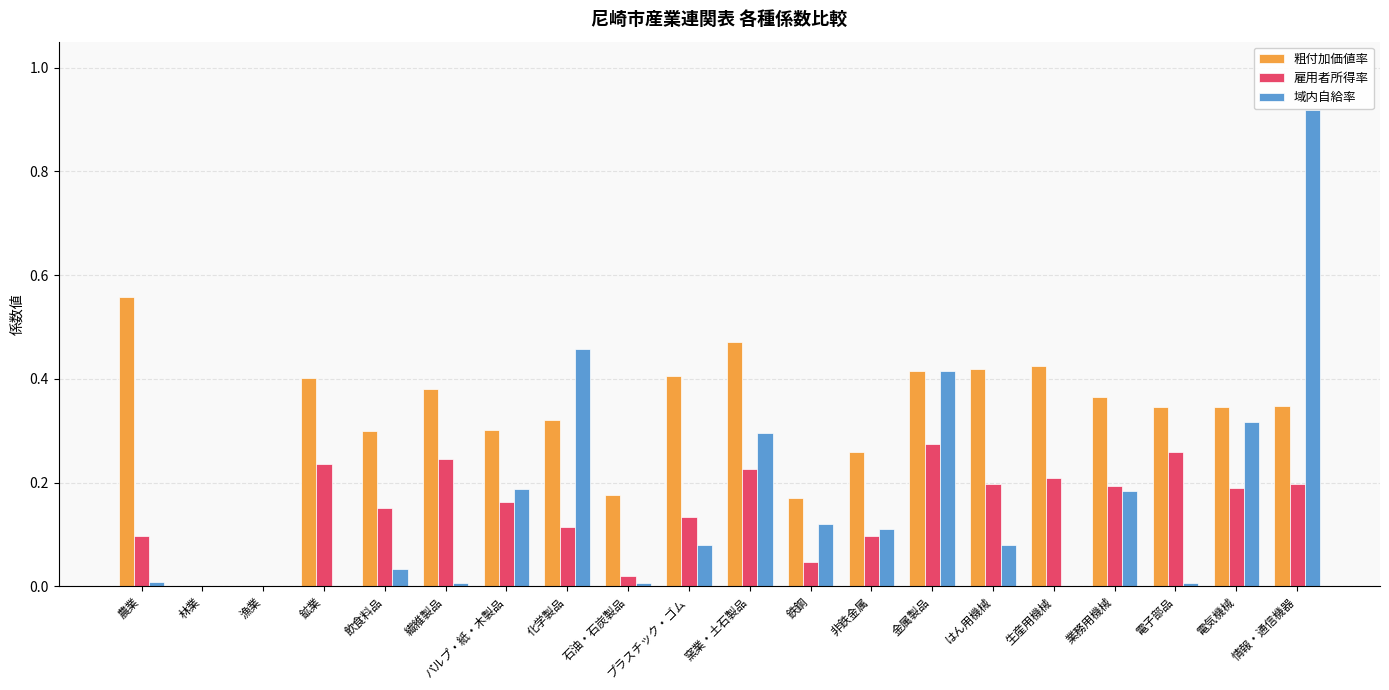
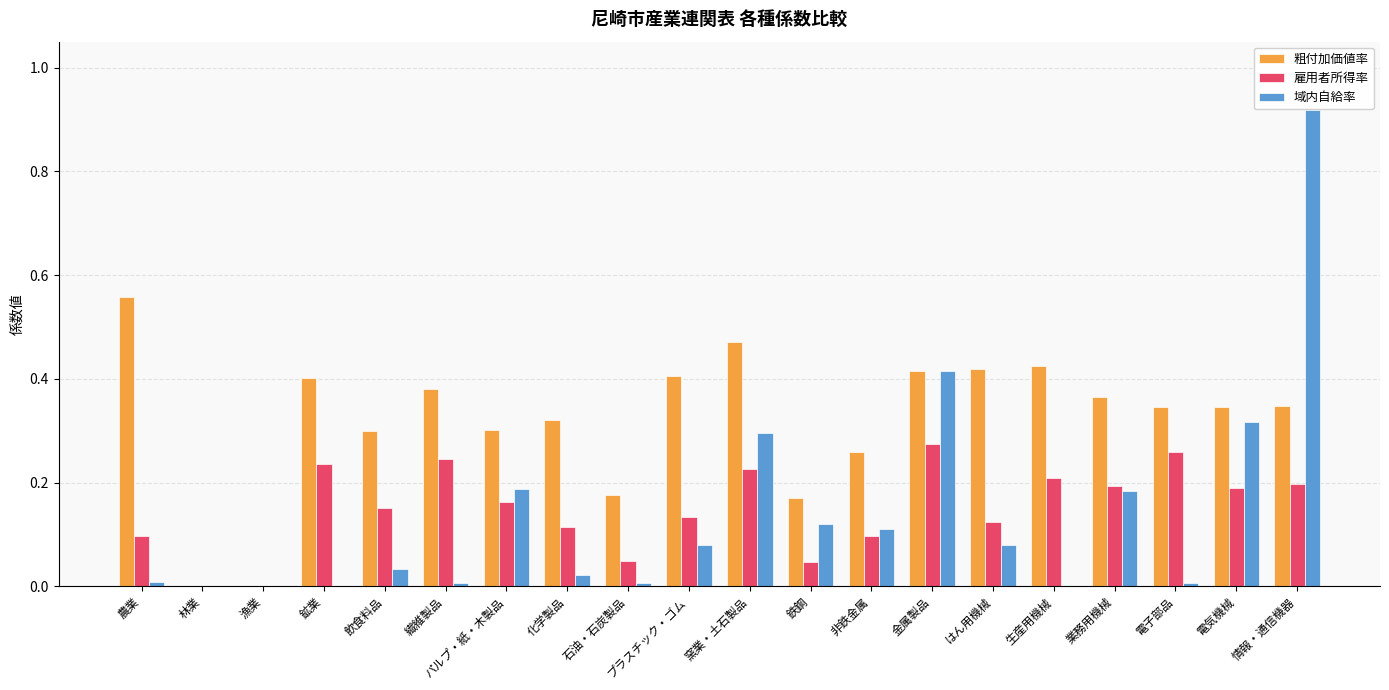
域内自給率, 化学製品: 0.46 -> 0.02
雇用者所得率, 石油・石炭製品: 0.02 -> 0.05
雇用者所得率, はん用機械: 0.20 -> 0.12
